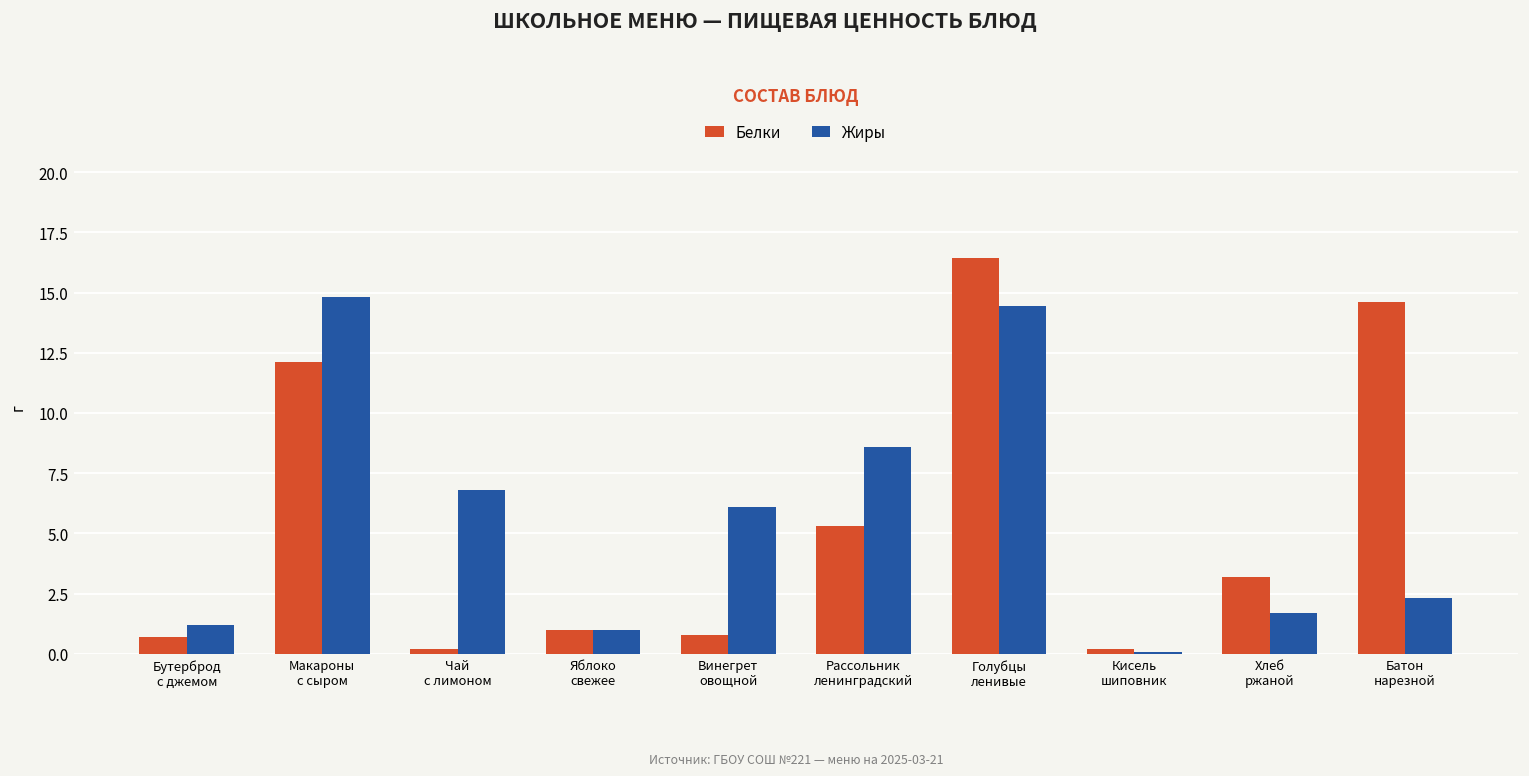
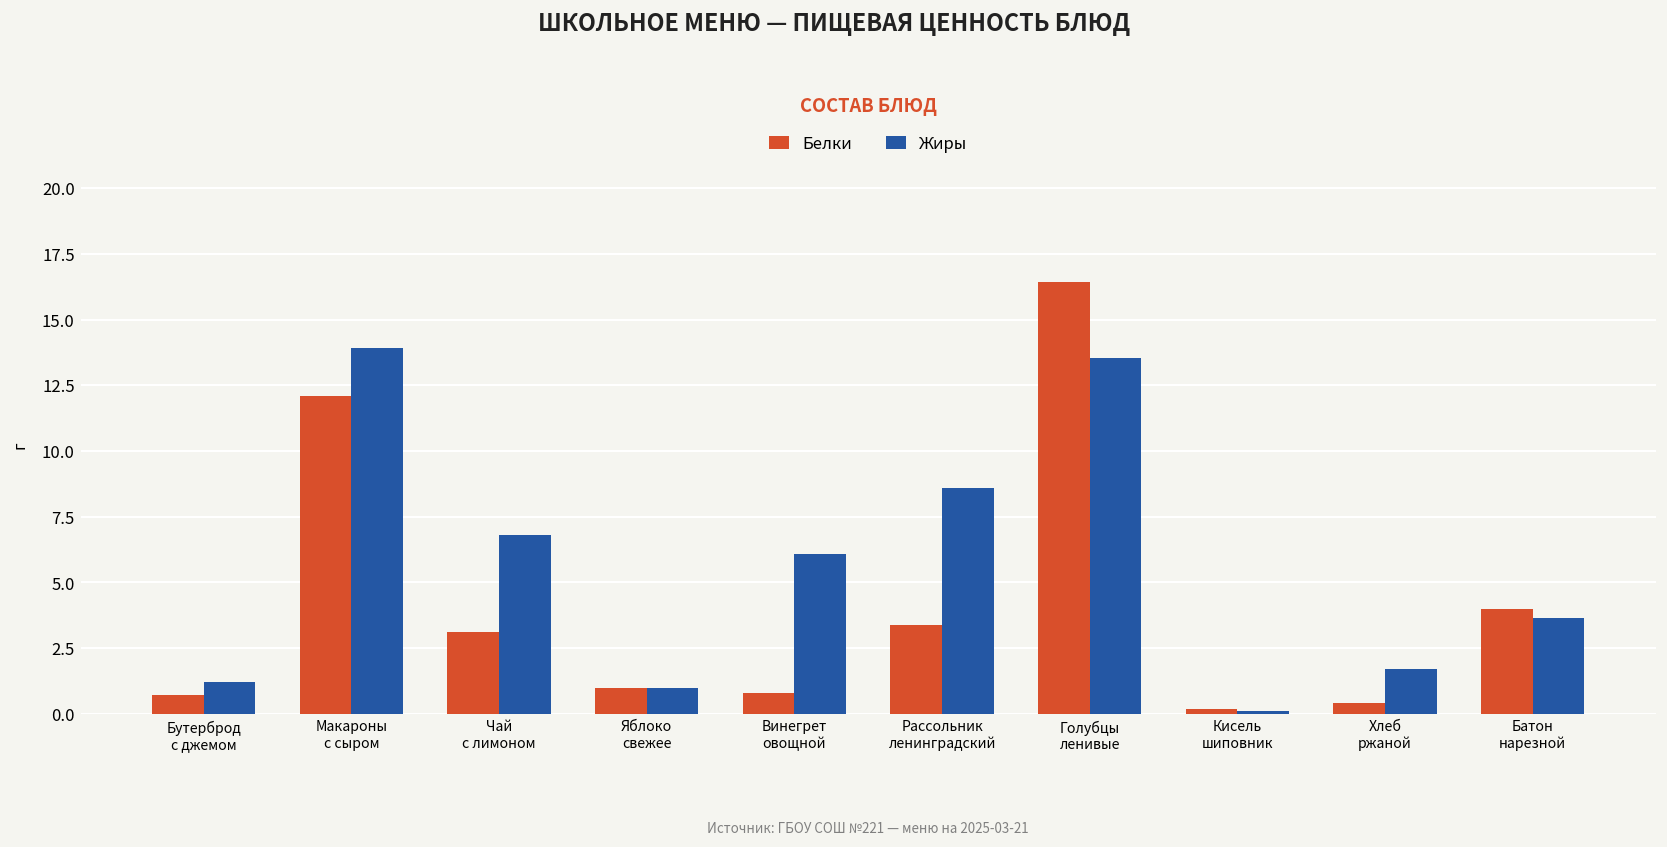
Жиры, Макароны с сыром: 14.8 -> 13.9
Белки, Чай с лимоном: 0.2 -> 3.1
Белки, Рассольник ленинградский: 5.3 -> 3.4
Жиры, Голубцы ленивые: 14.4 -> 13.5
Белки, Хлеб ржаной: 3.2 -> 0.4
Белки, Батон нарезной: 14.6 -> 4.0
Жиры, Батон нарезной: 2.3 -> 3.7
